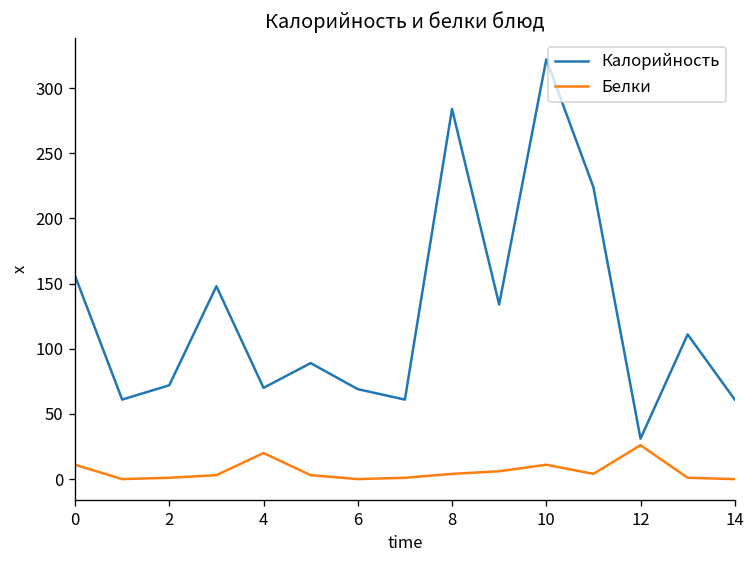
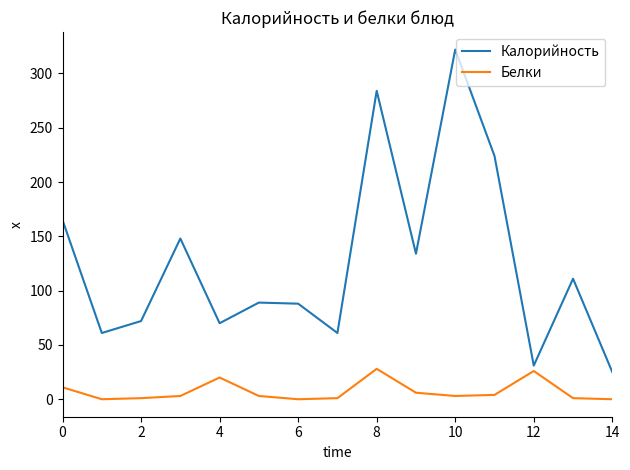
Калорийность, 0: 156 -> 165
Калорийность, 6: 69 -> 88
Белки, 8: 4 -> 28
Белки, 10: 11 -> 3
Калорийность, 14: 61 -> 25
